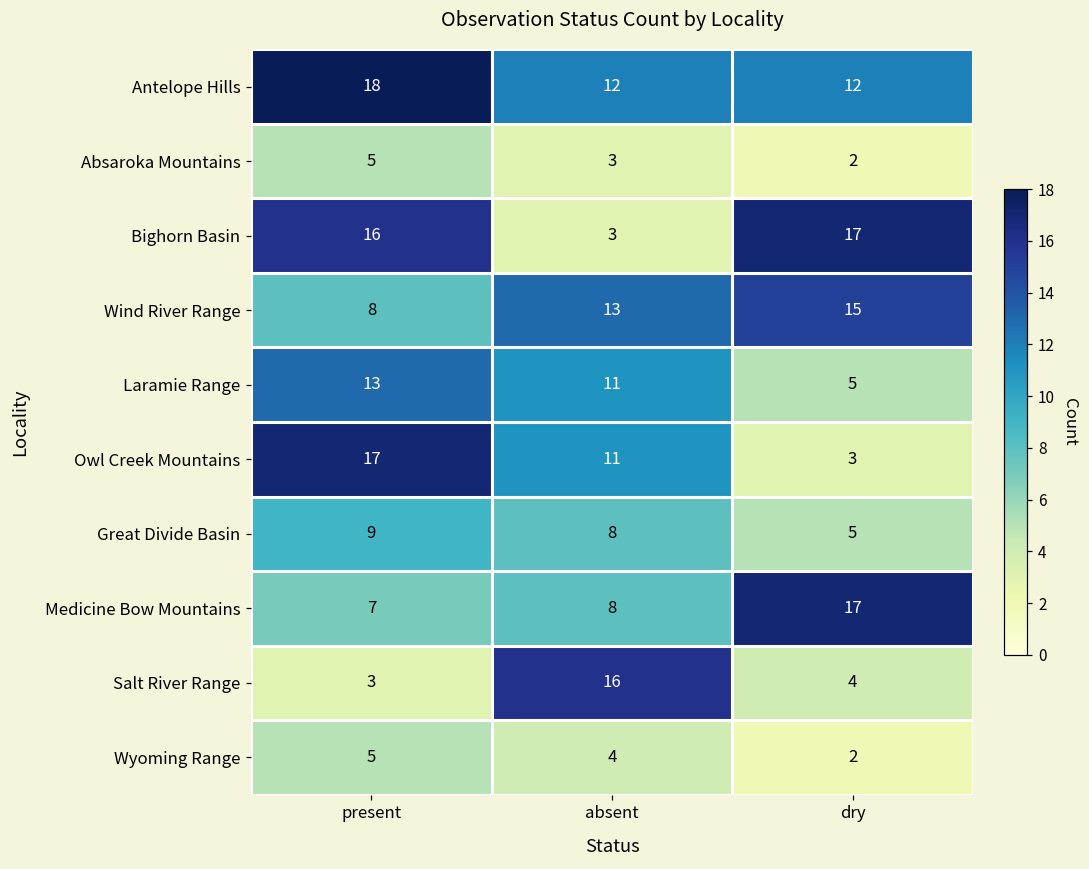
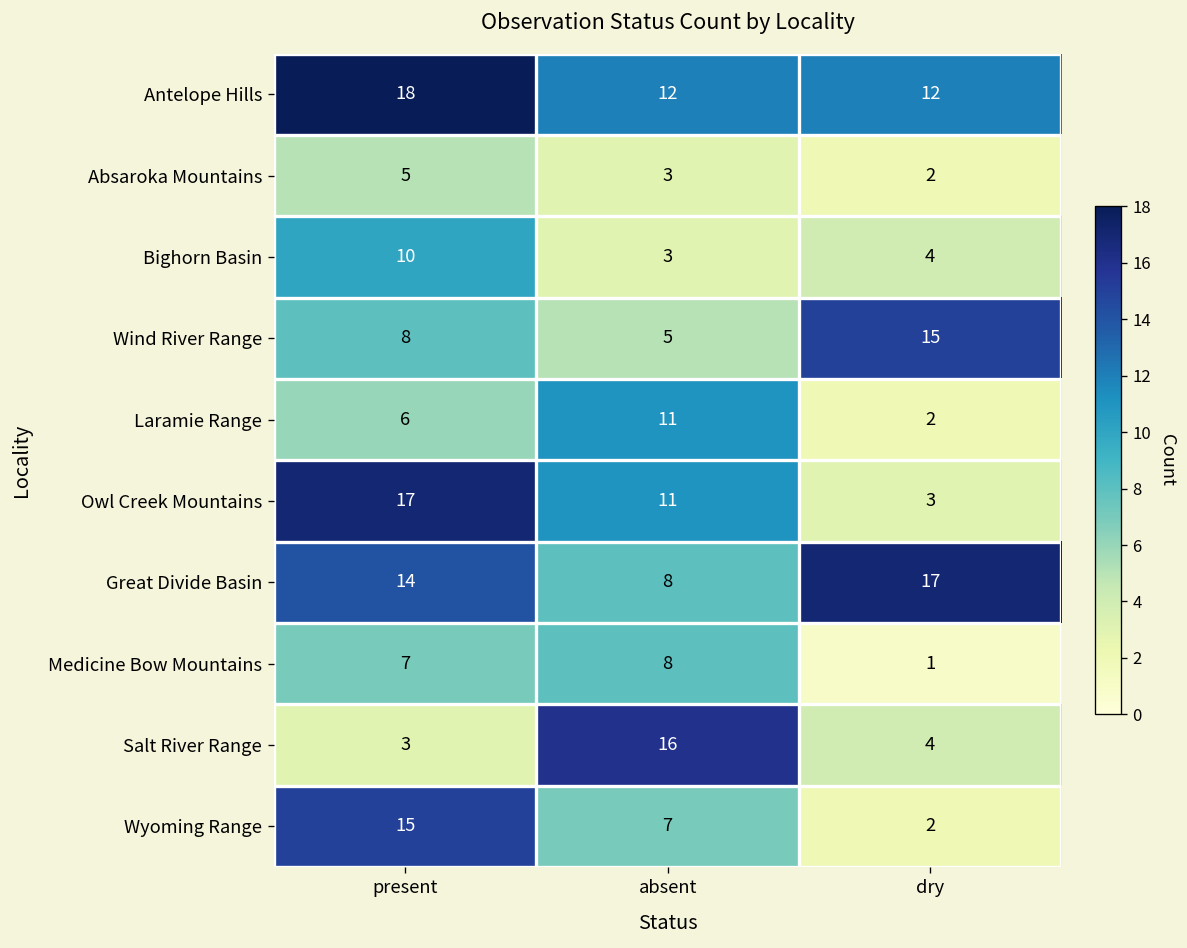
Bighorn Basin, present: 16 -> 10
Bighorn Basin, dry: 17 -> 4
Wind River Range, absent: 13 -> 5
Laramie Range, present: 13 -> 6
Laramie Range, dry: 5 -> 2
Great Divide Basin, present: 9 -> 14
Great Divide Basin, dry: 5 -> 17
Medicine Bow Mountains, dry: 17 -> 1
Wyoming Range, present: 5 -> 15
Wyoming Range, absent: 4 -> 7
